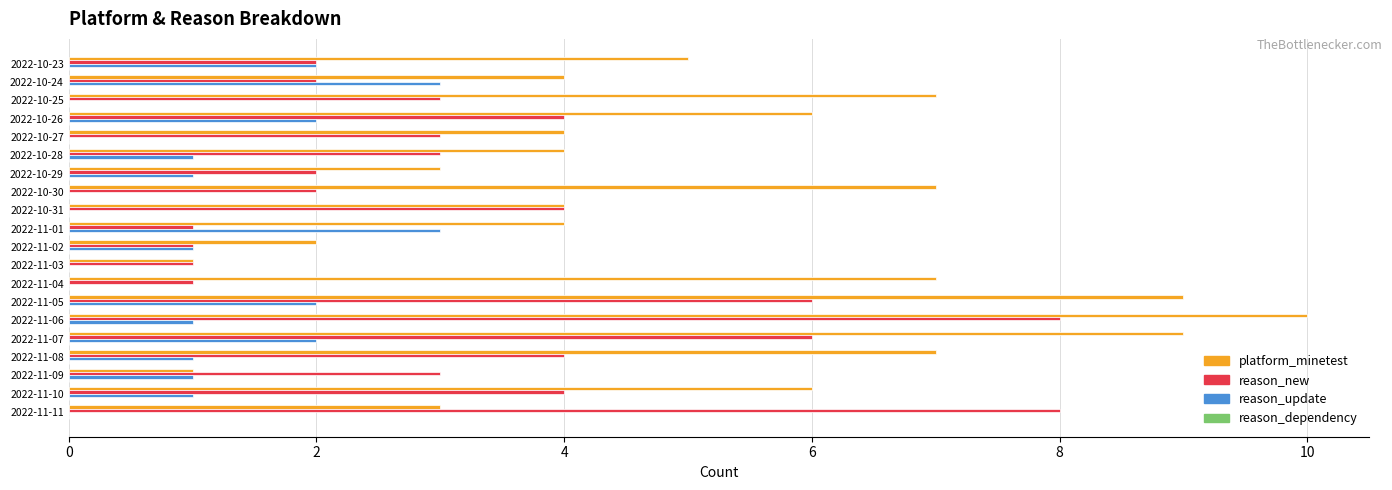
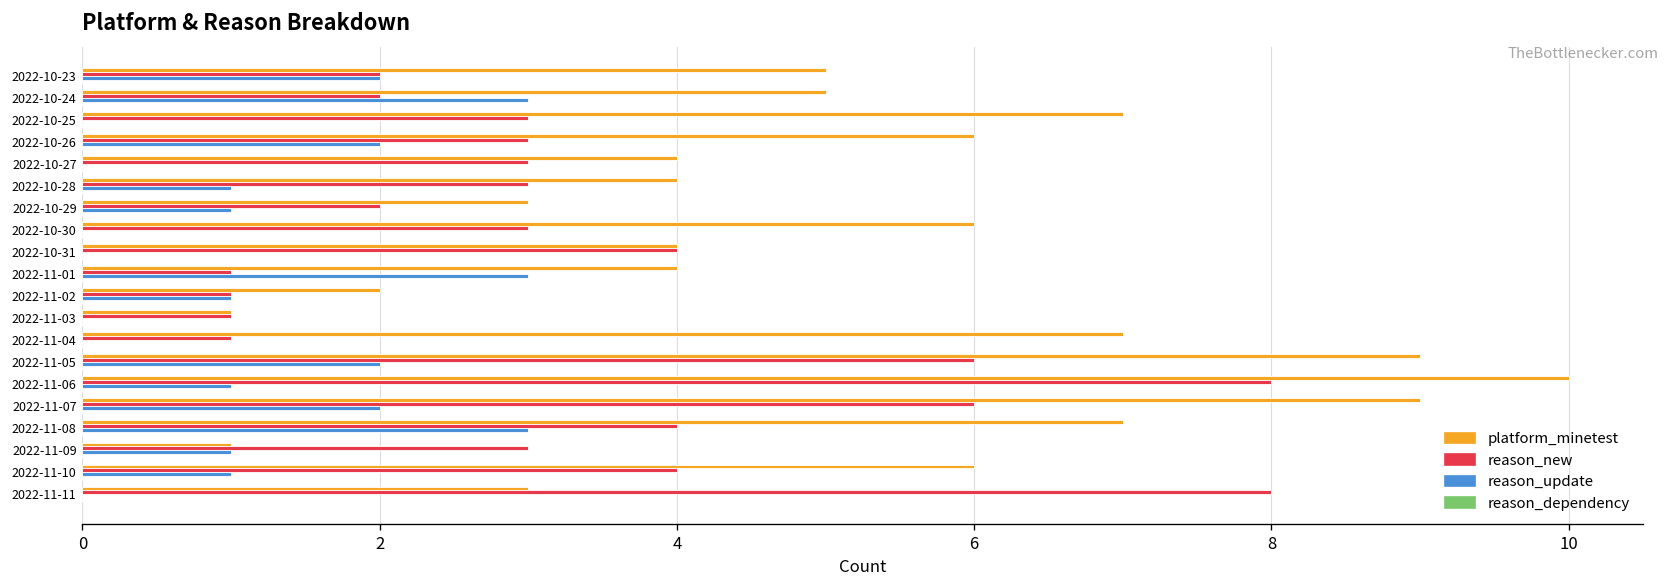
platform_minetest, 2022-10-24: 4 -> 5
reason_new, 2022-10-26: 4 -> 3
platform_minetest, 2022-10-30: 7 -> 6
reason_new, 2022-10-30: 2 -> 3
reason_update, 2022-11-08: 1 -> 3
